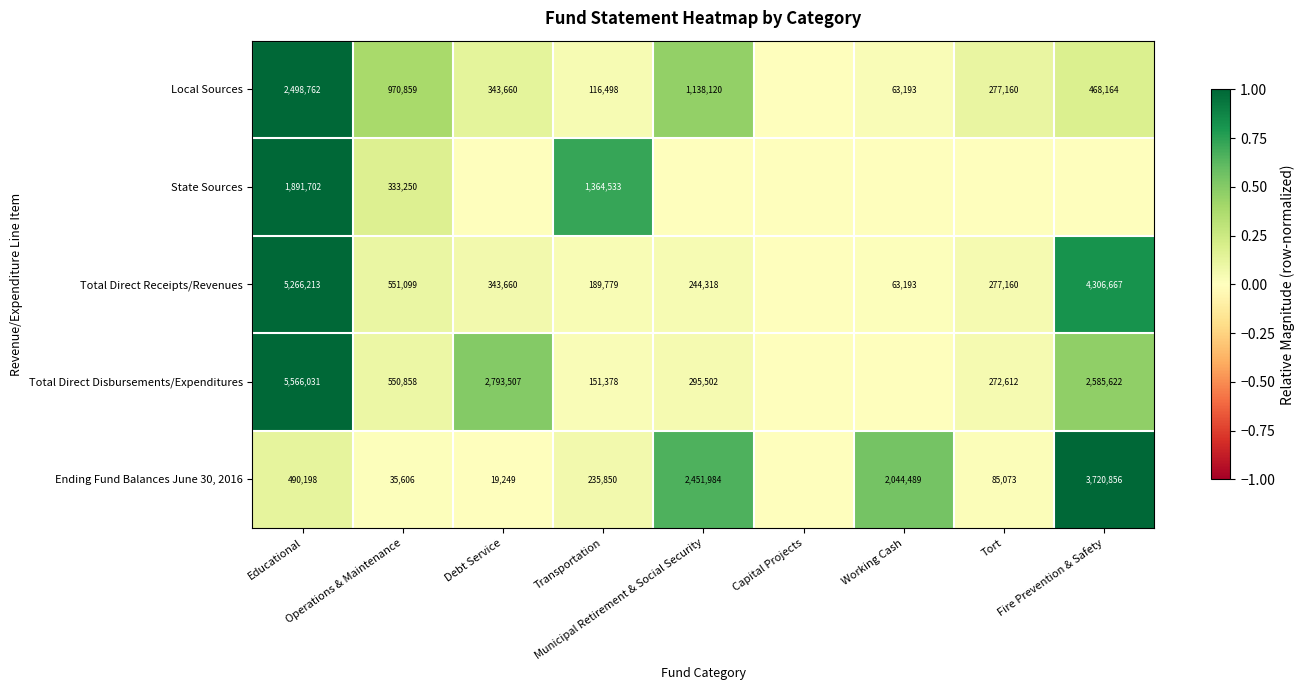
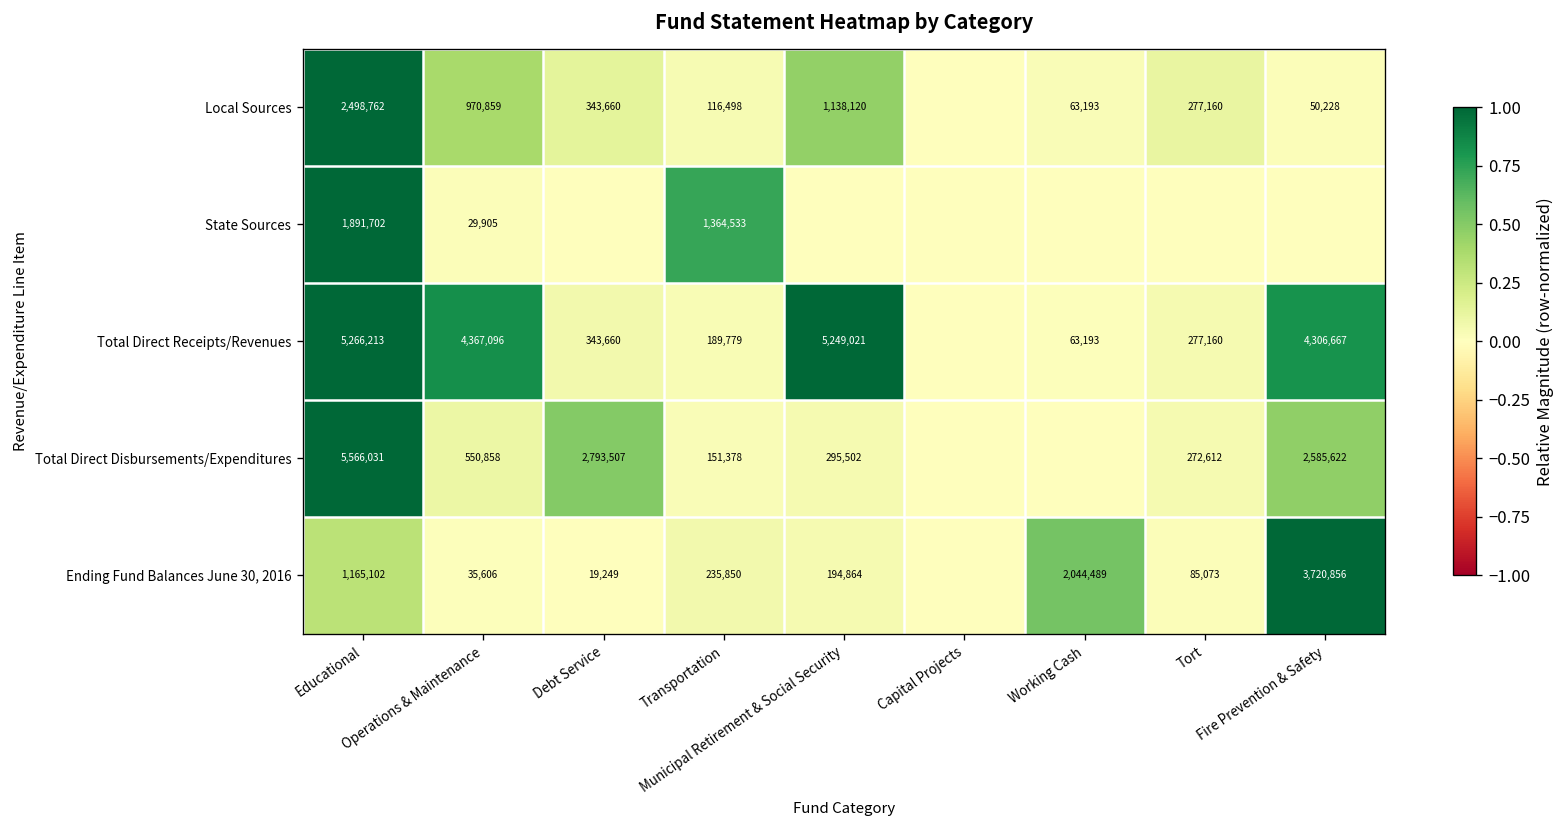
Local Sources, Fire Prevention & Safety: 468,164 -> 50,228
State Sources, Operations & Maintenance: 333,250 -> 29,905
Total Direct Receipts/Revenues, Operations & Maintenance: 551,099 -> 4,367,096
Total Direct Receipts/Revenues, Municipal Retirement & Social Security: 244,318 -> 5,249,021
Ending Fund Balances June 30, 2016, Educational: 490,198 -> 1,165,102
Ending Fund Balances June 30, 2016, Municipal Retirement & Social Security: 2,451,984 -> 194,864
